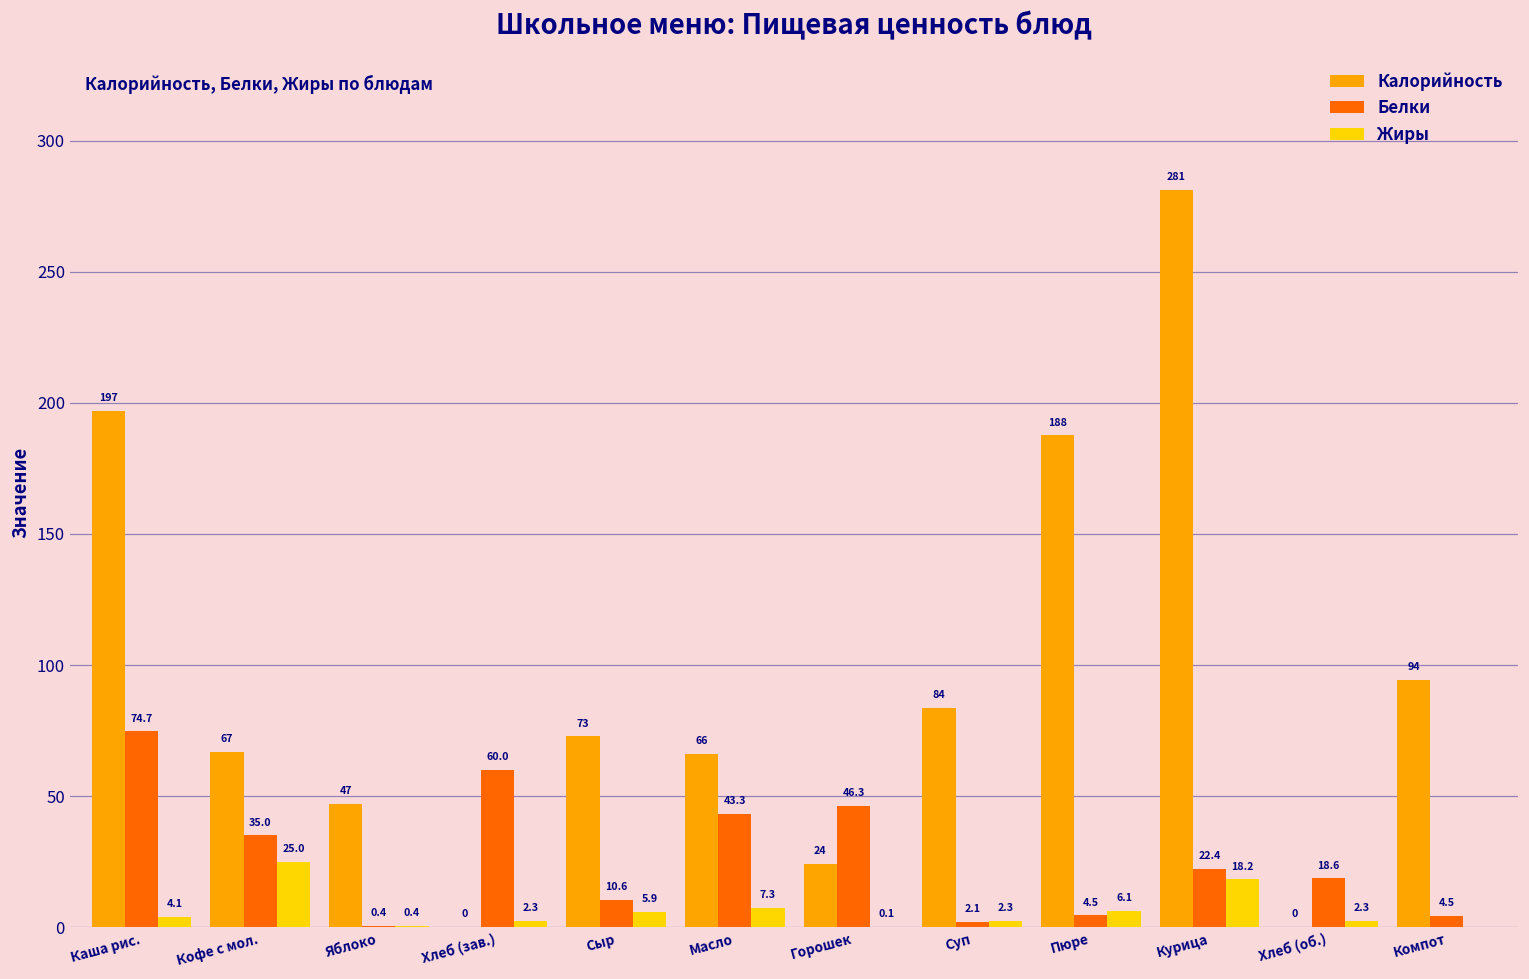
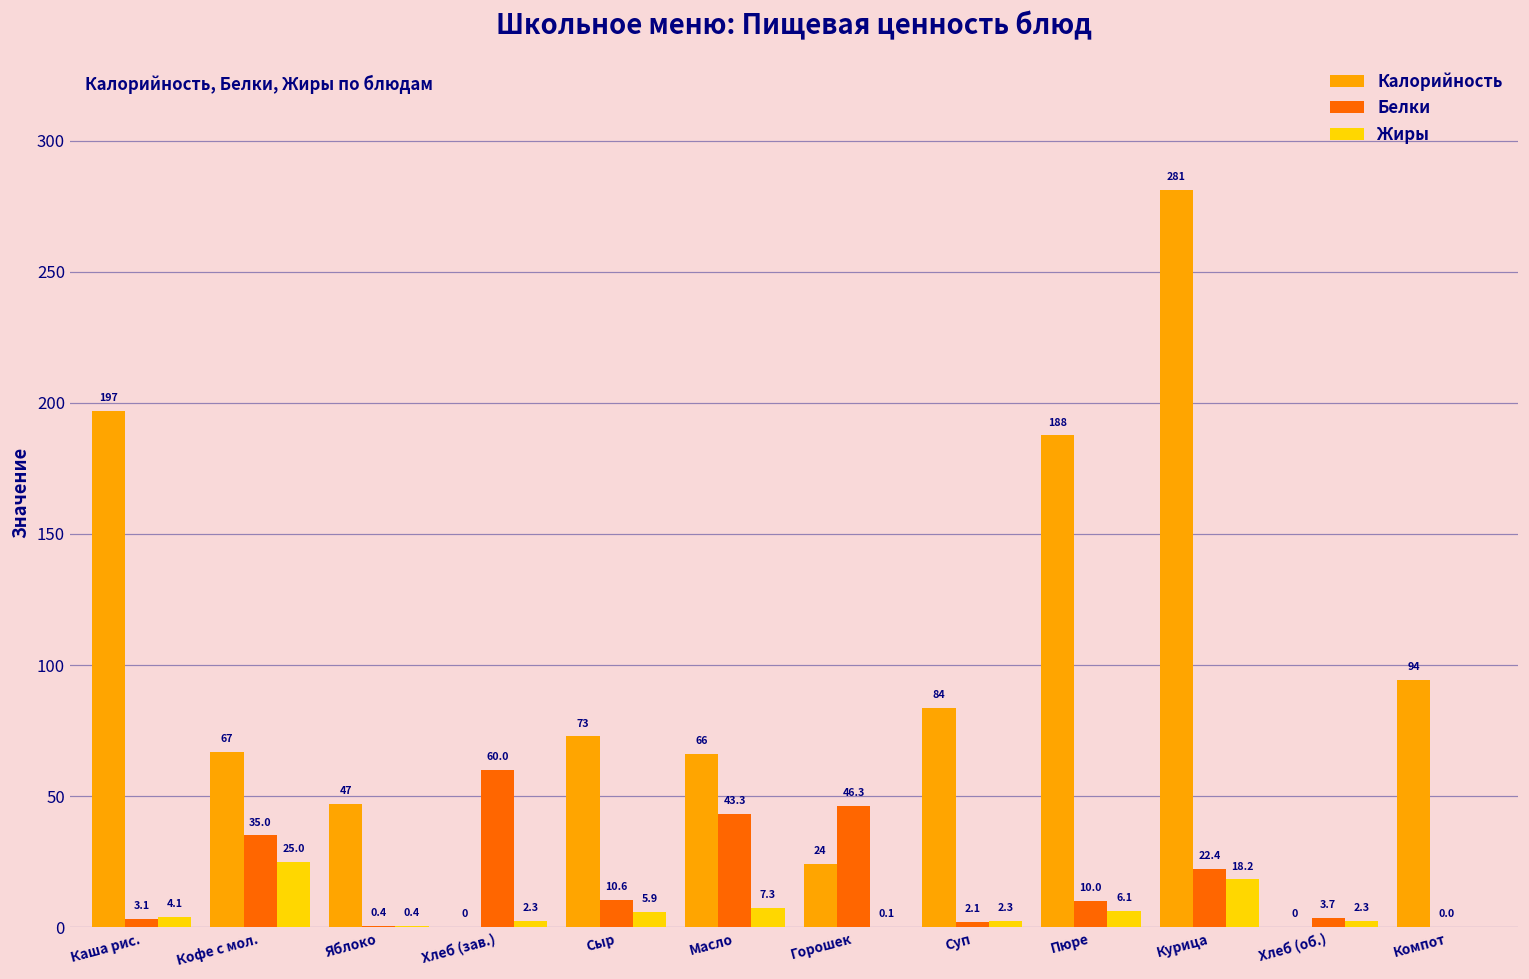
Белки, Каша рис.: 74.7 -> 3.1
Белки, Пюре: 4.5 -> 10.0
Белки, Хлеб (об.): 18.6 -> 3.7
Белки, Компот: 4.5 -> 0.0
